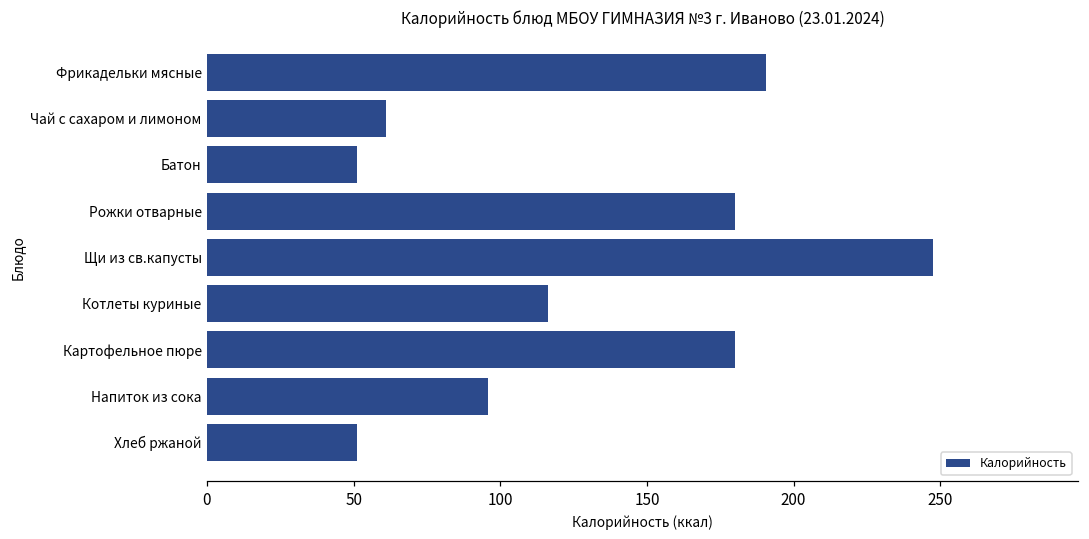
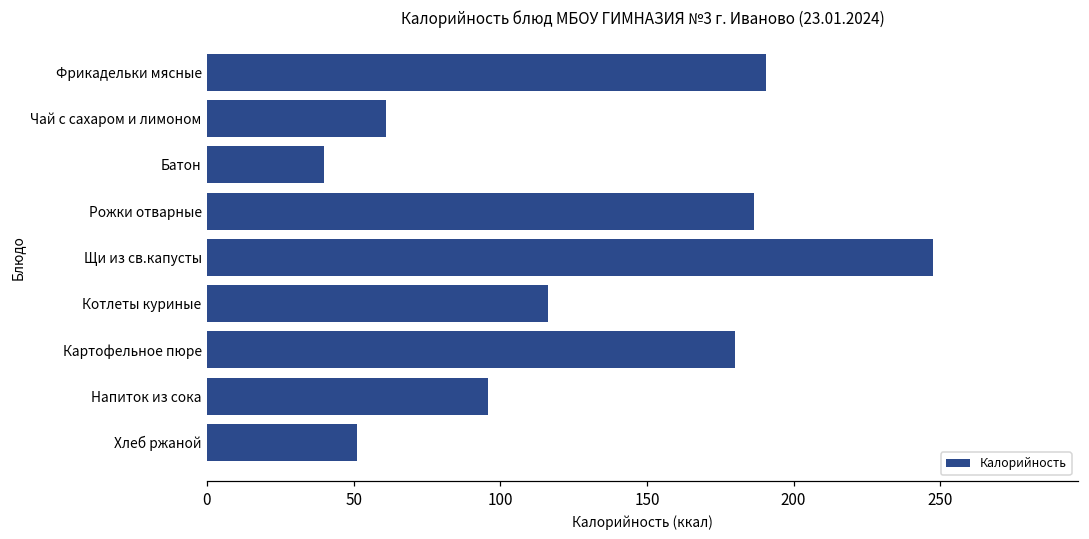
Батон: 51 -> 40
Рожки отварные: 180 -> 187
